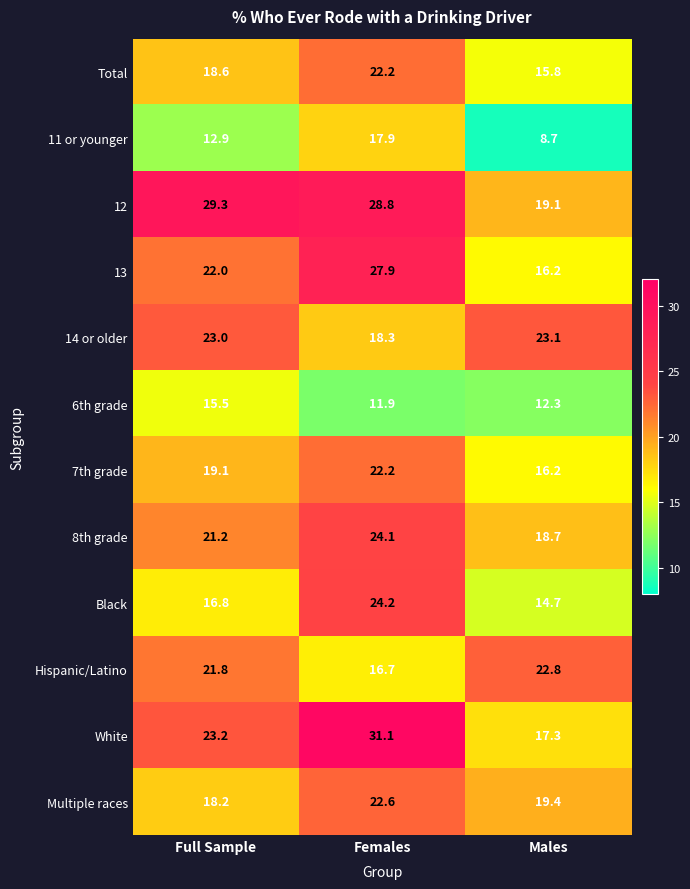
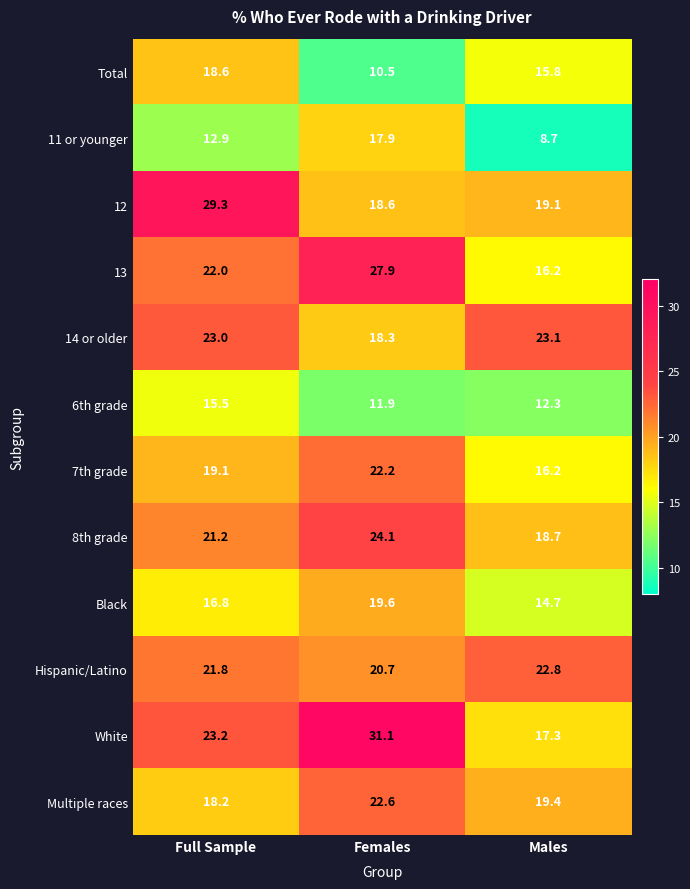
Total, Females: 22.2 -> 10.5
12, Females: 28.8 -> 18.6
Black, Females: 24.2 -> 19.6
Hispanic/Latino, Females: 16.7 -> 20.7
